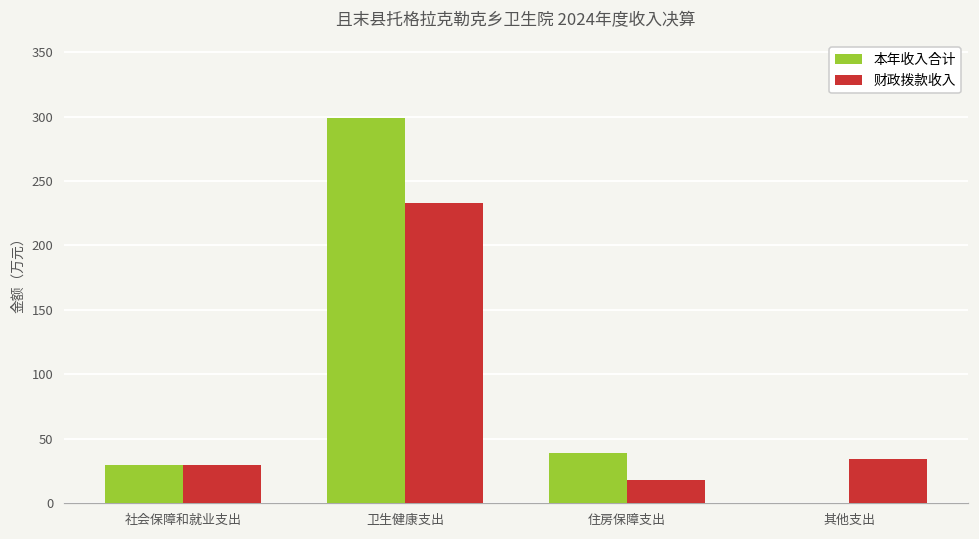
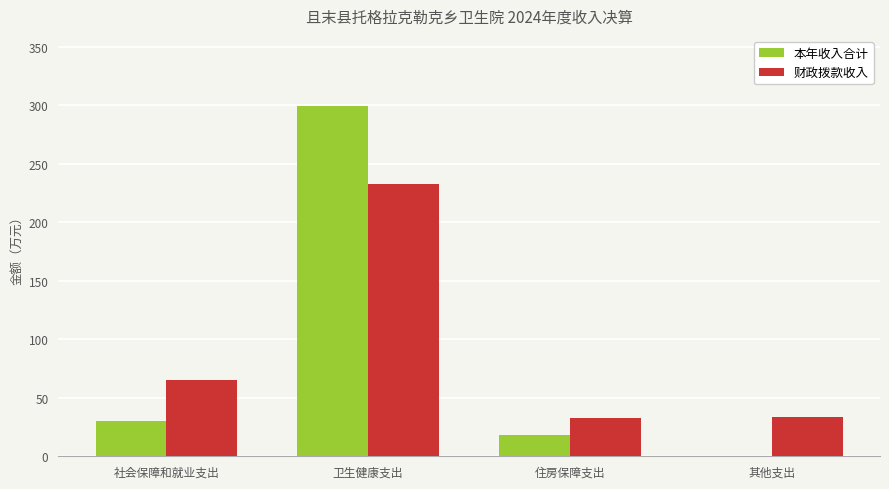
财政拨款收入, 社会保障和就业支出: 30 -> 65
本年收入合计, 住房保障支出: 39 -> 18
财政拨款收入, 住房保障支出: 18 -> 33
